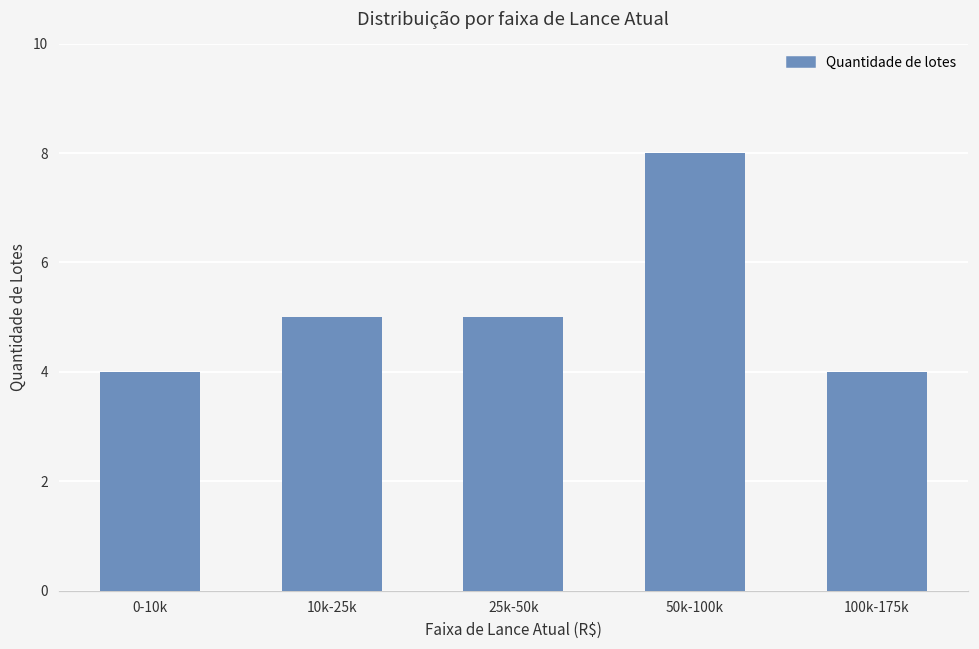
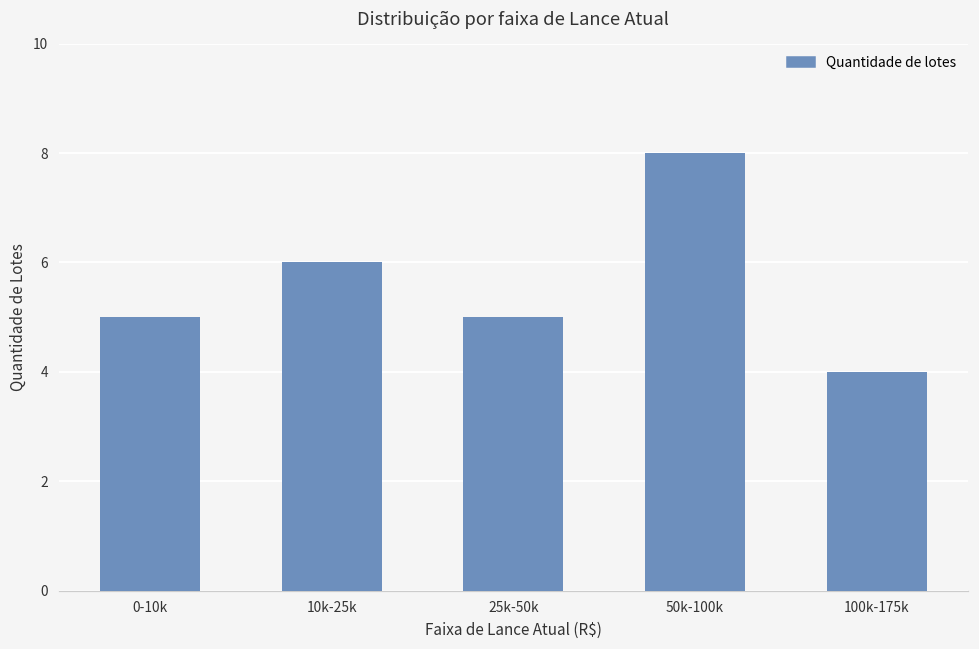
0-10k: 4 -> 5
10k-25k: 5 -> 6
